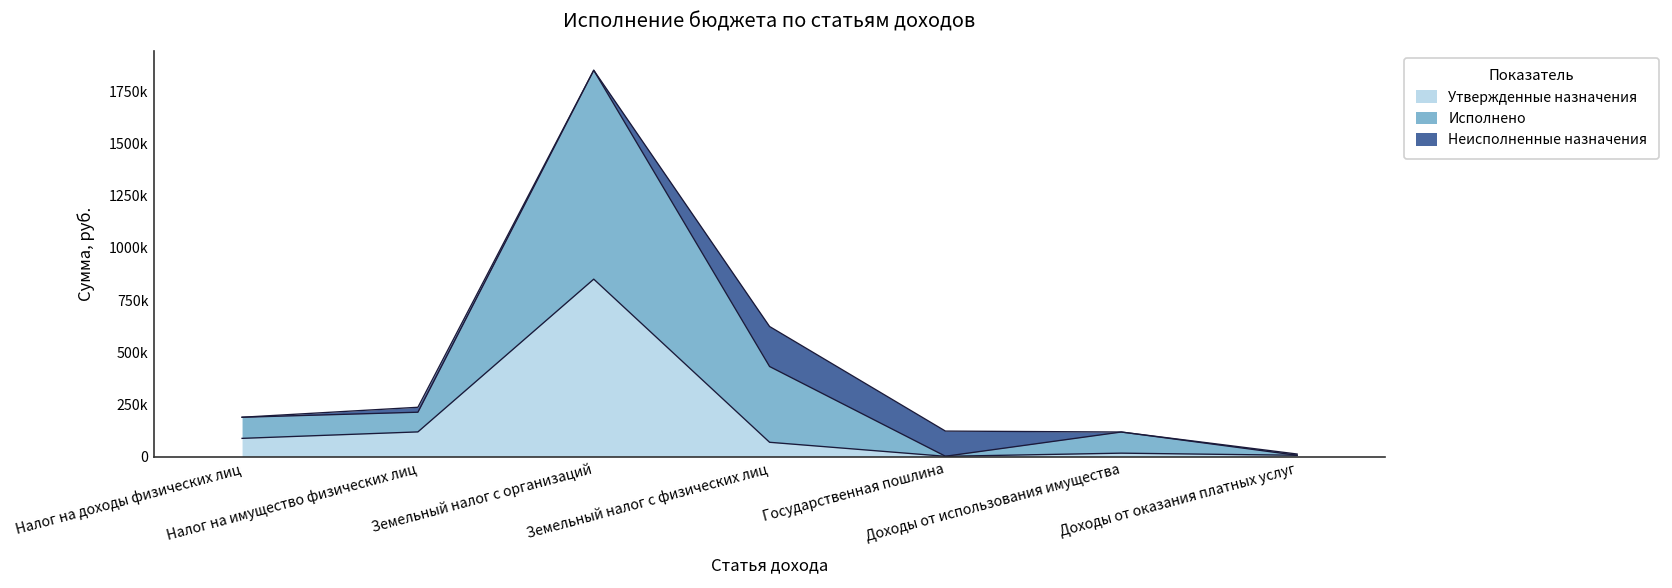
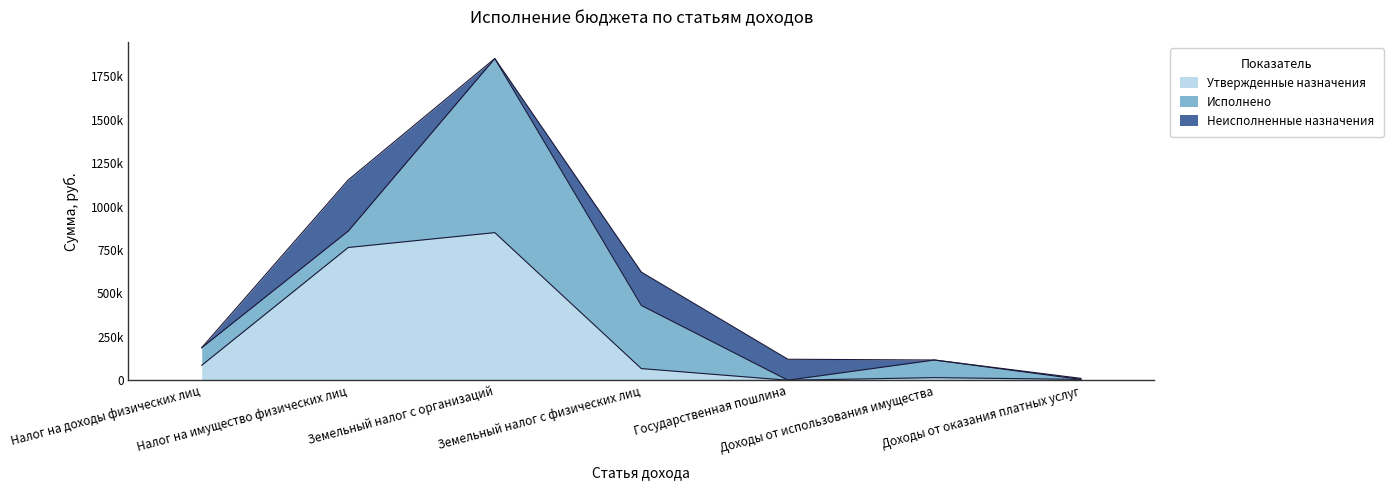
Утвержденные назначения, Налог на имущество физических лиц: 120000 -> 760000
Неисполненные назначения, Налог на имущество физических лиц: 20000 -> 290000
